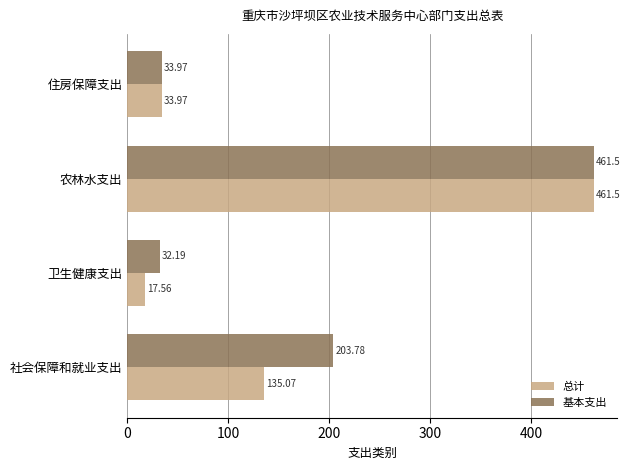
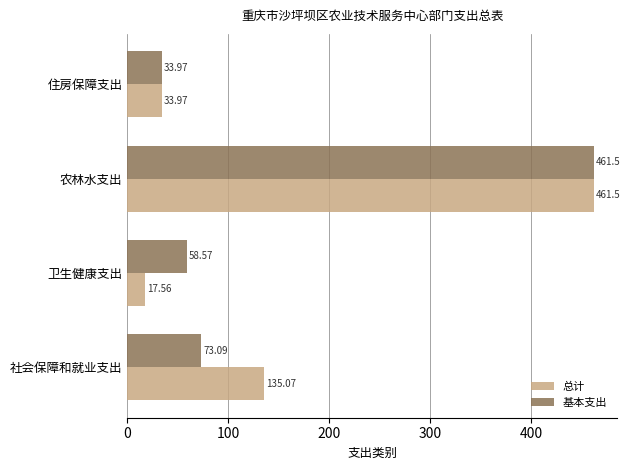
基本支出, 卫生健康支出: 32.19 -> 58.57
基本支出, 社会保障和就业支出: 203.78 -> 73.09
